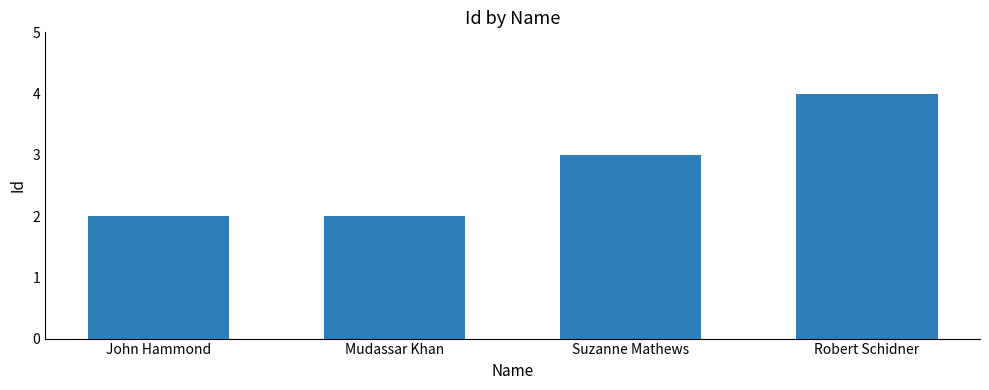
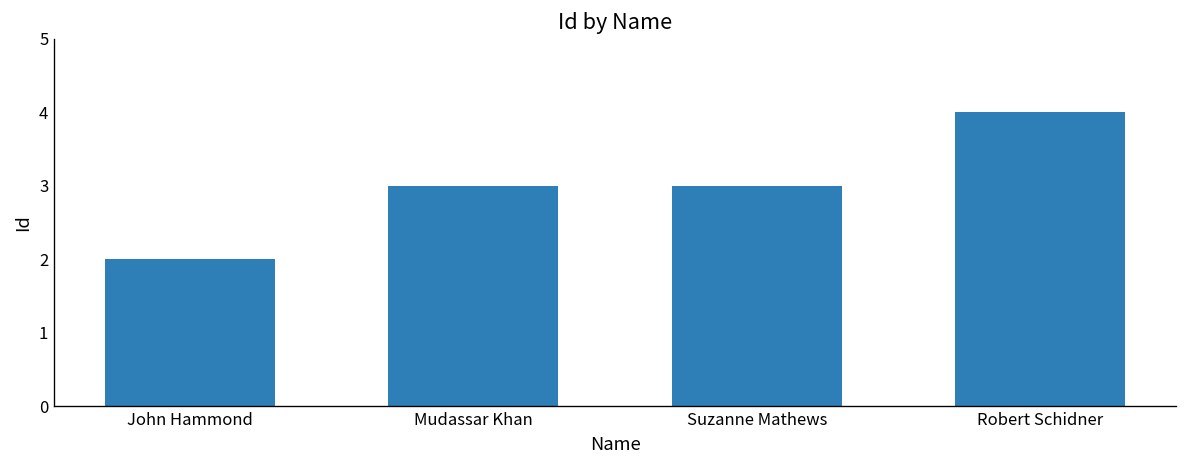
Mudassar Khan: 2 -> 3
